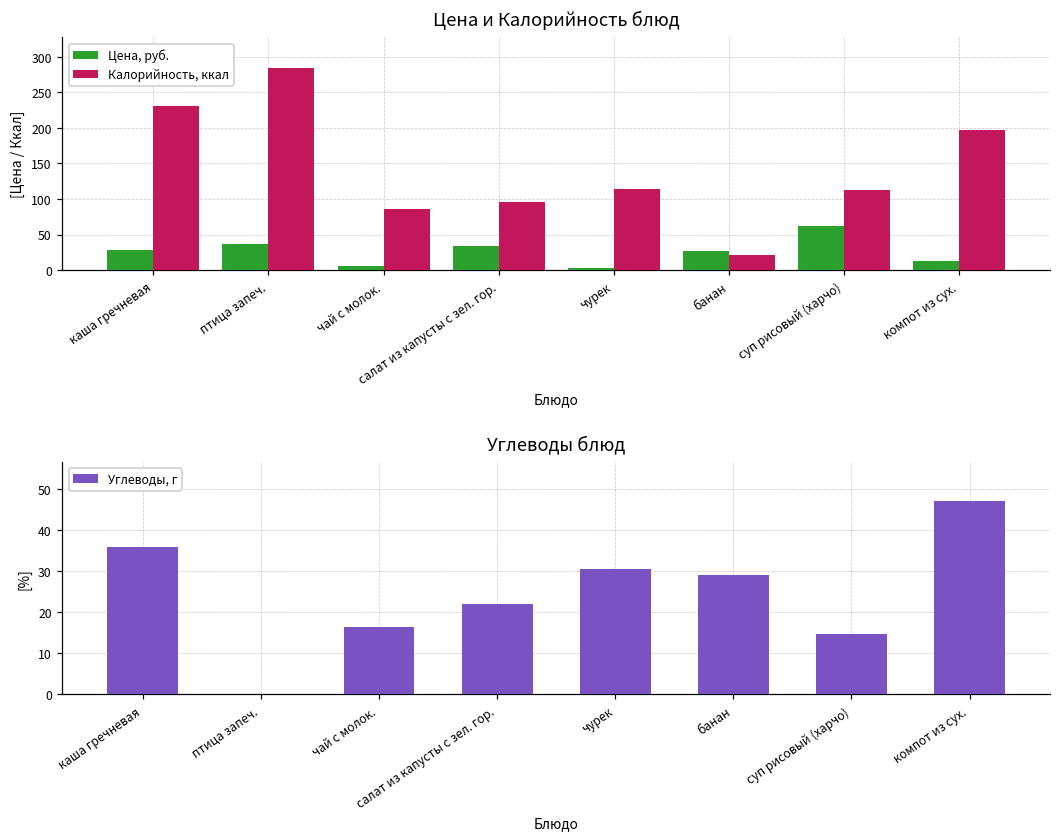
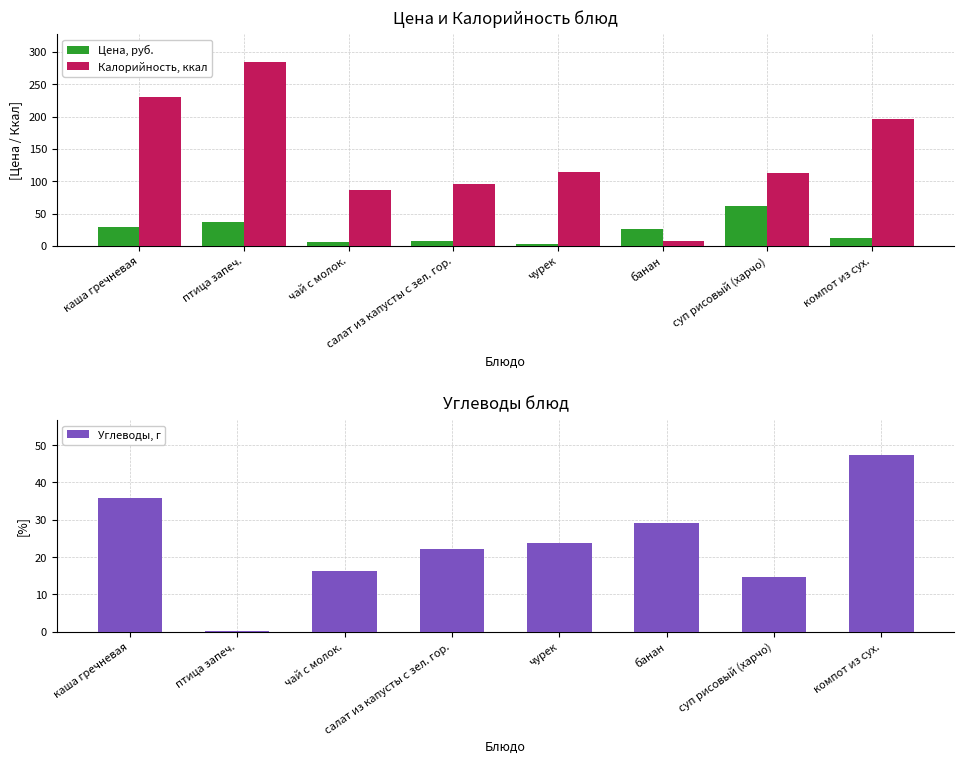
Цена и Калорийность блюд, Цена, руб., салат из капусты с зел. гор.: 30 -> 10
Цена и Калорийность блюд, Калорийность, ккал, банан: 20 -> 10
Углеводы блюд, чурек: 31 -> 24
